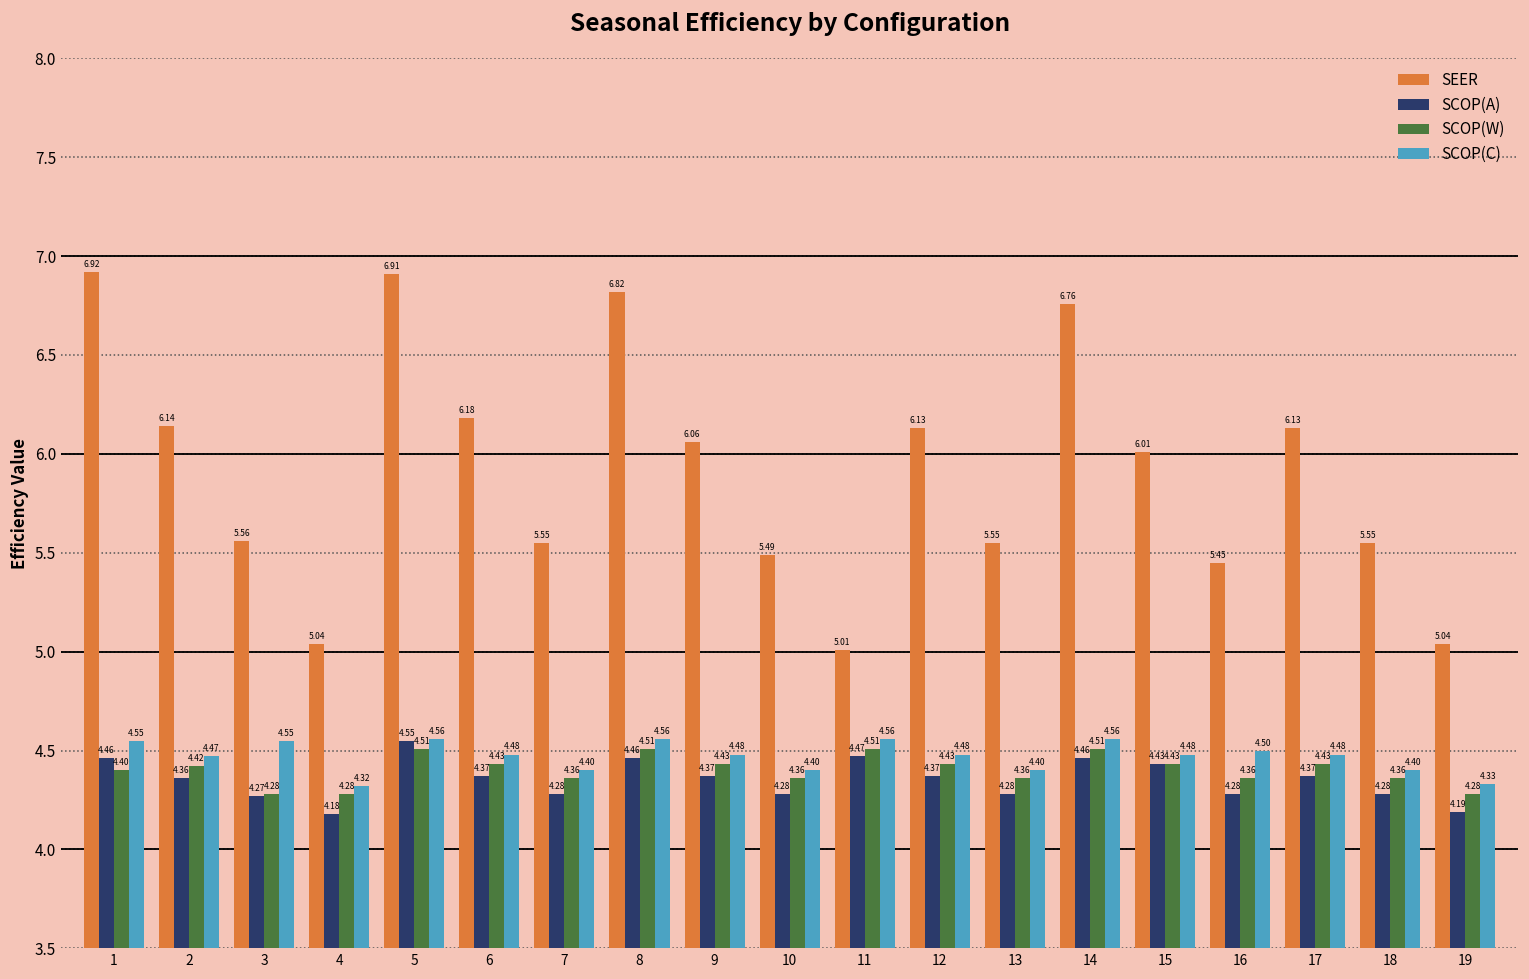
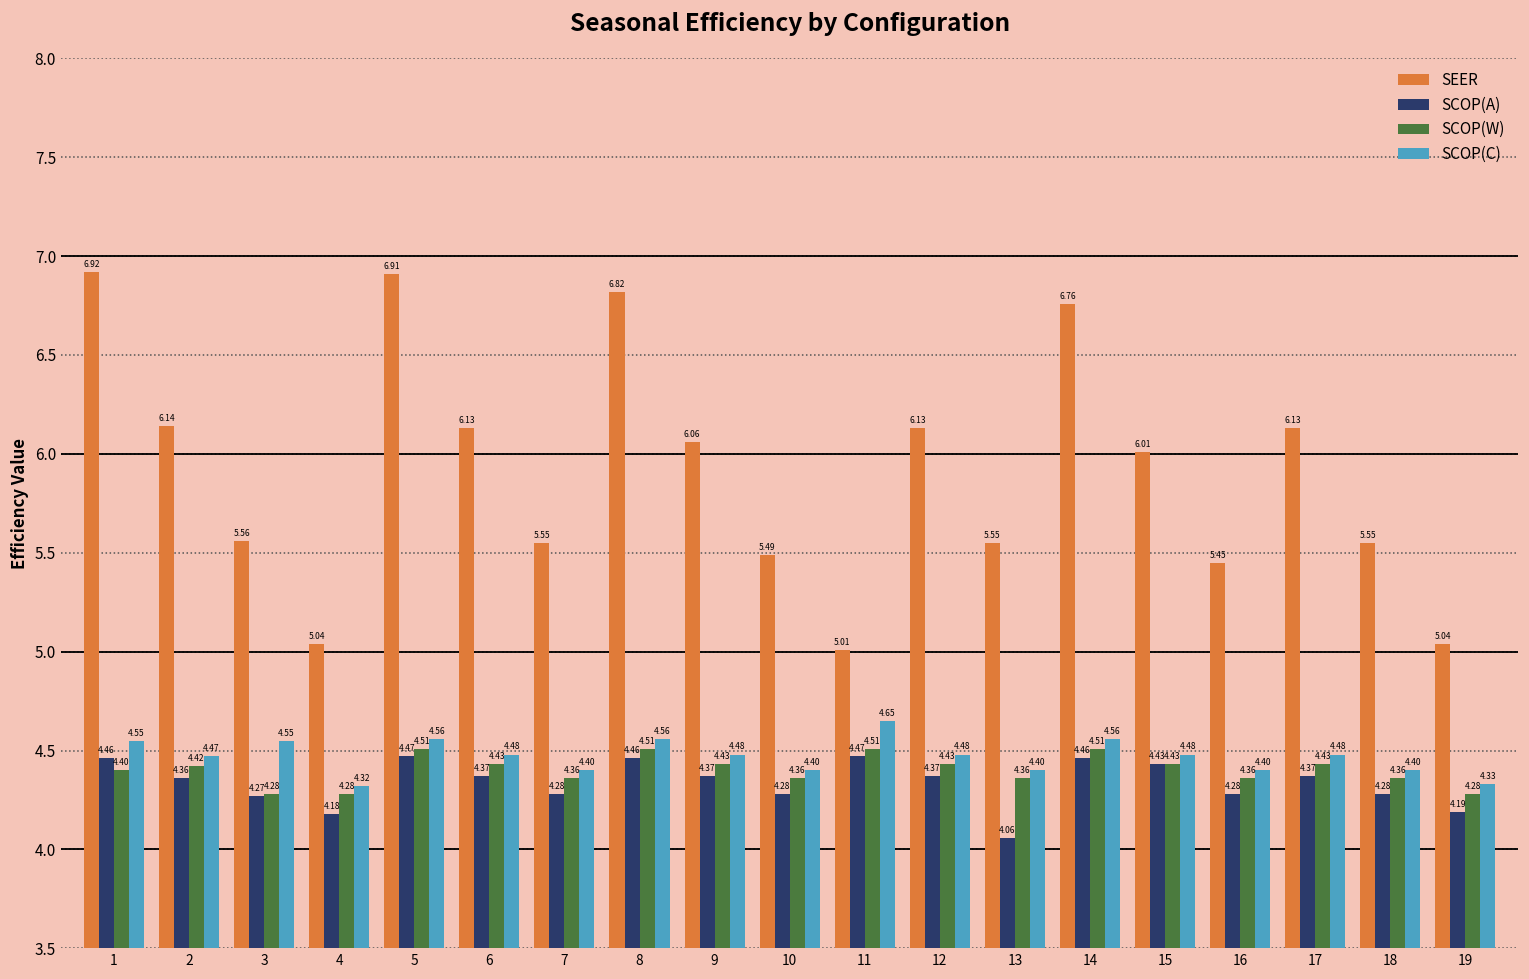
SCOP(A), 5: 4.55 -> 4.47
SEER, 6: 6.18 -> 6.13
SCOP(C), 11: 4.56 -> 4.65
SCOP(A), 13: 4.28 -> 4.06
SCOP(C), 16: 4.50 -> 4.40
